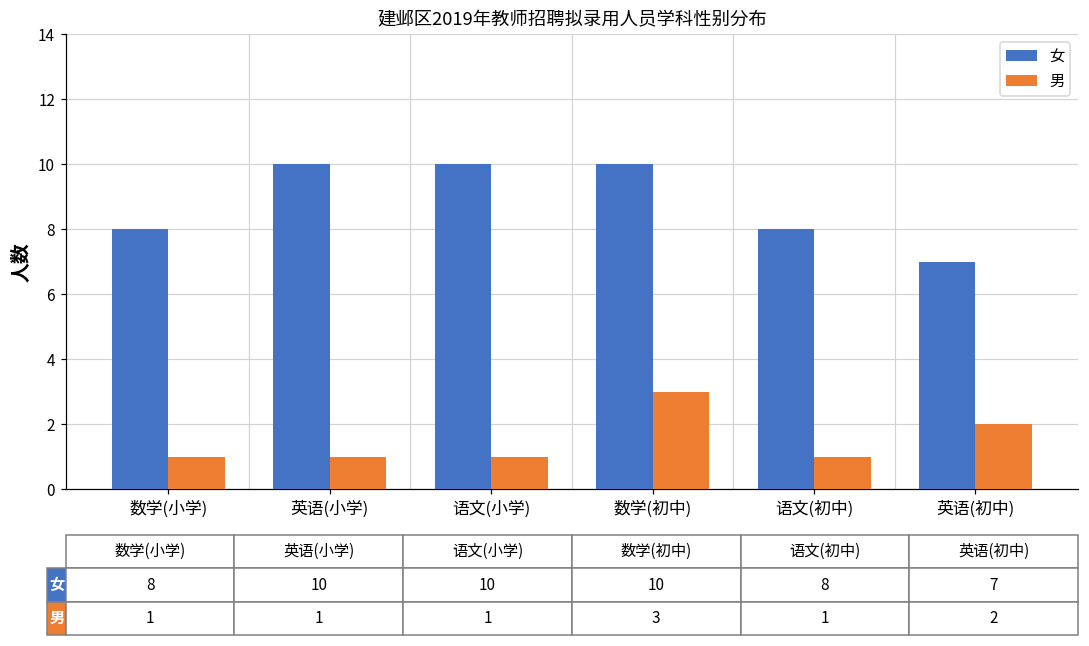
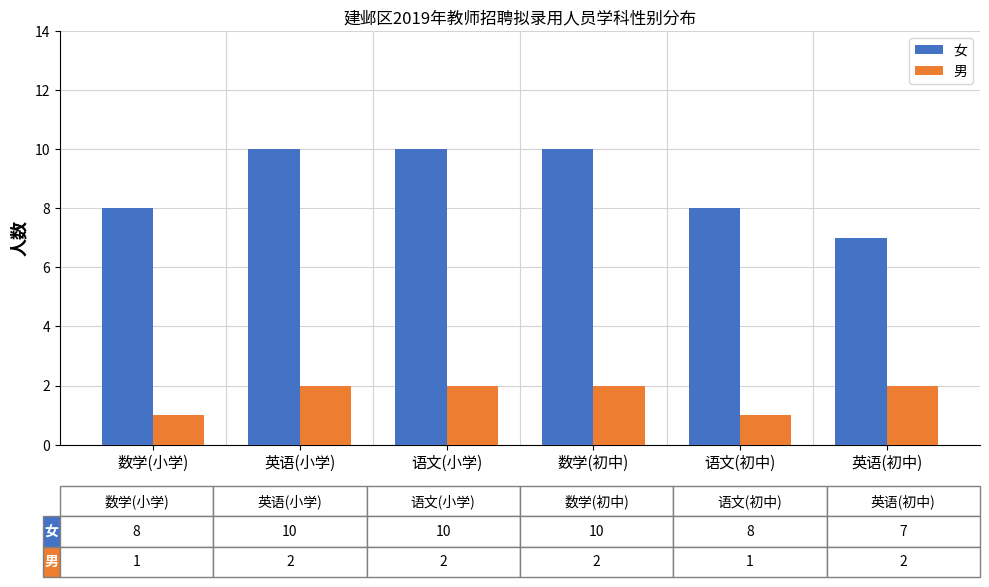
男, 英语(小学): 1 -> 2
男, 语文(小学): 1 -> 2
男, 数学(初中): 3 -> 2
